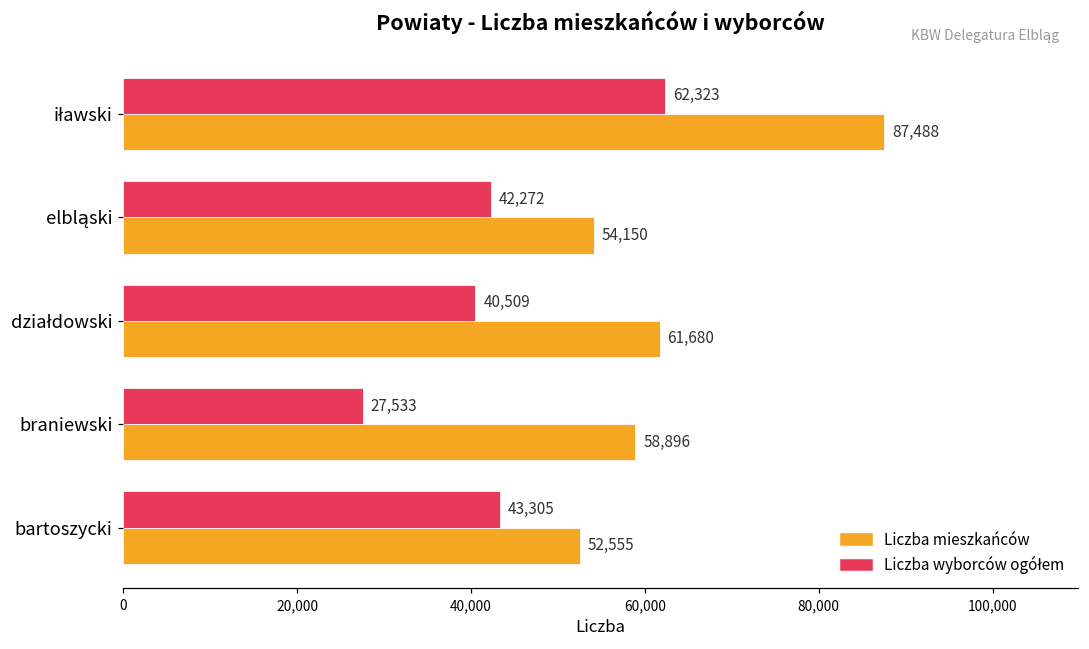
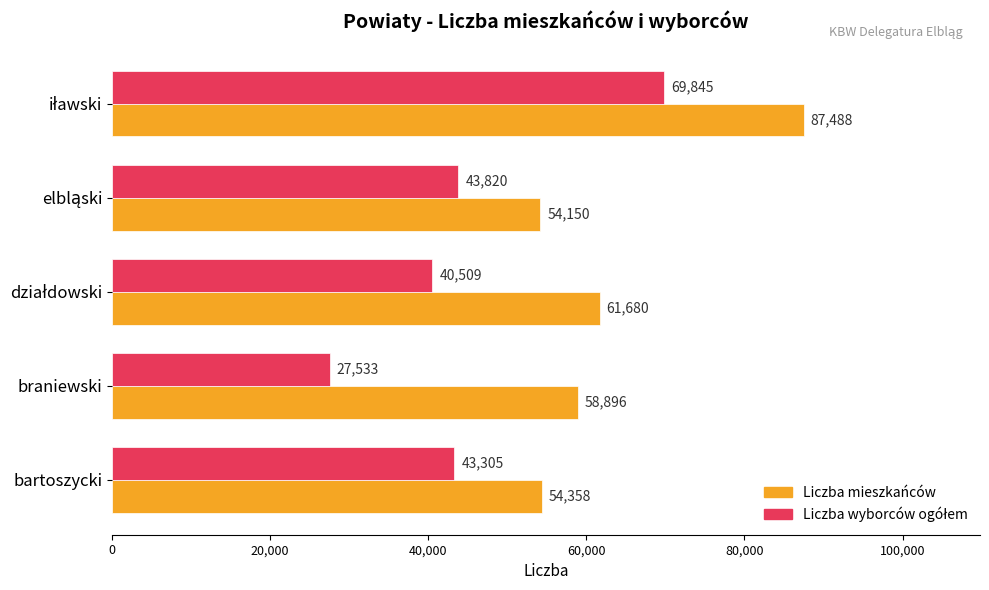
Liczba wyborców ogółem, iławski: 62,323 -> 69,845
Liczba wyborców ogółem, elbląski: 42,272 -> 43,820
Liczba mieszkańców, bartoszycki: 52,555 -> 54,358
